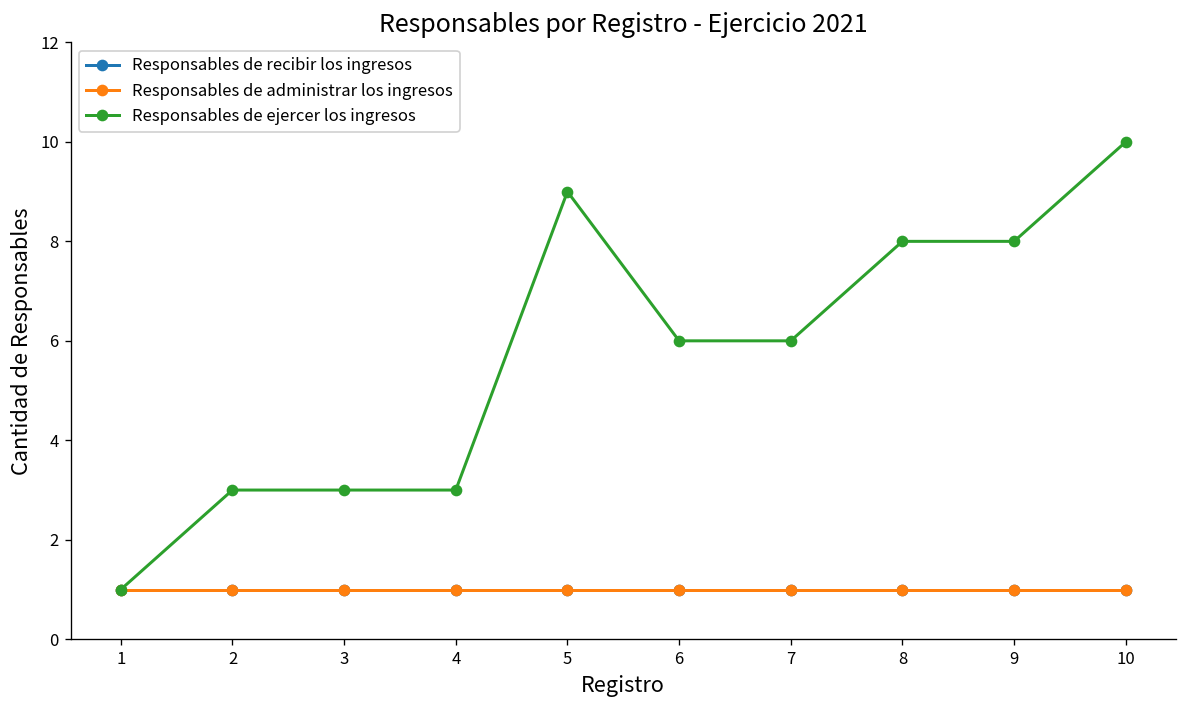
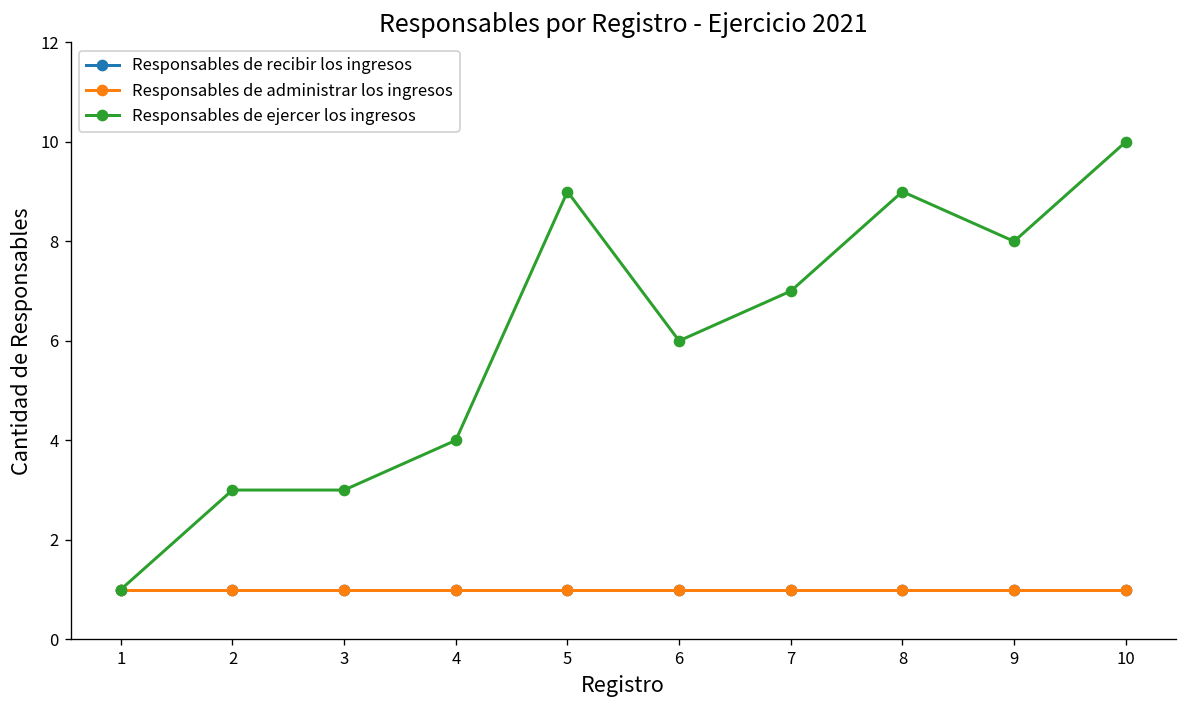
Responsables de ejercer los ingresos, 4: 3 -> 4
Responsables de ejercer los ingresos, 7: 6 -> 7
Responsables de ejercer los ingresos, 8: 8 -> 9
